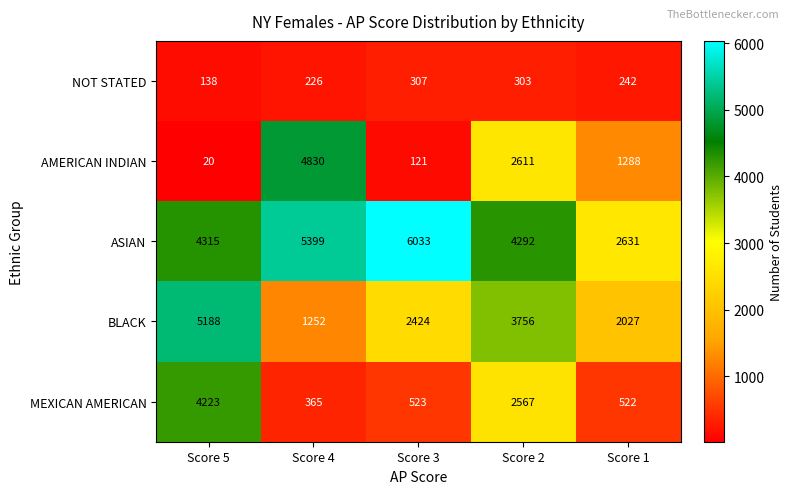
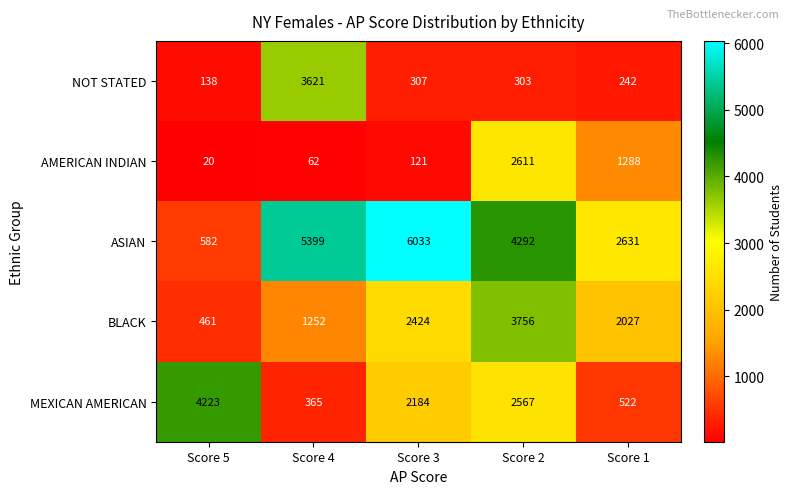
NOT STATED, Score 4: 226 -> 3621
AMERICAN INDIAN, Score 4: 4830 -> 62
ASIAN, Score 5: 4315 -> 582
BLACK, Score 5: 5188 -> 461
MEXICAN AMERICAN, Score 3: 523 -> 2184
